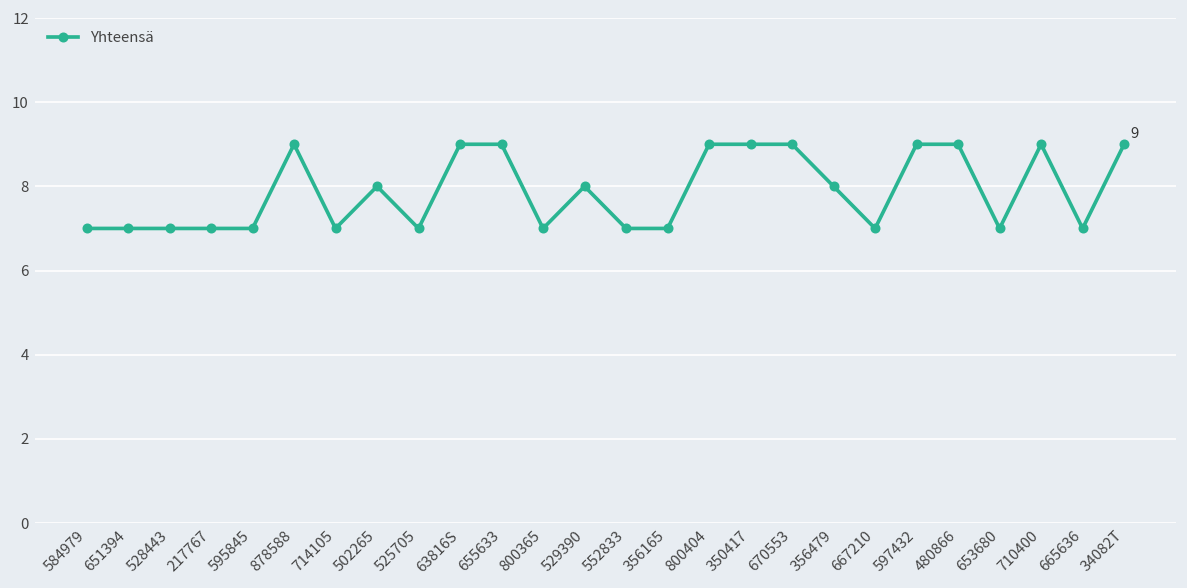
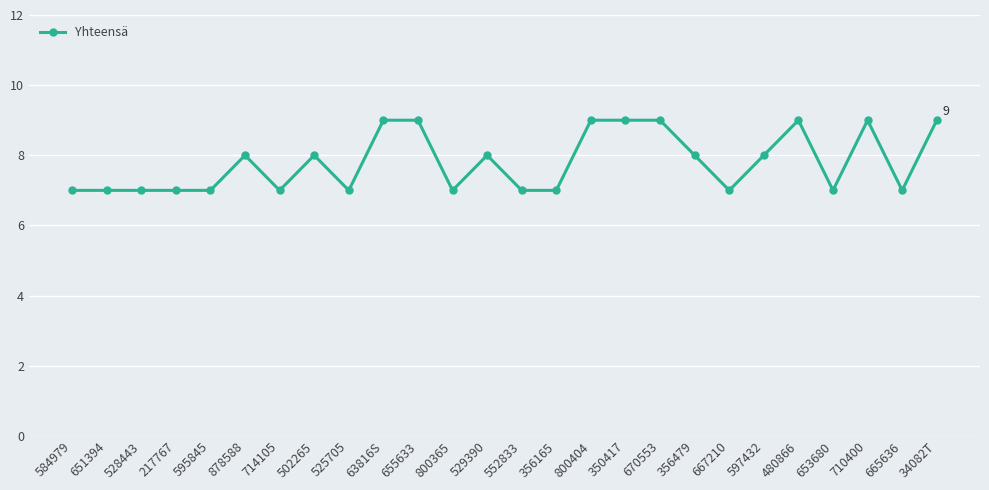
878588: 9 -> 8
597432: 9 -> 8
